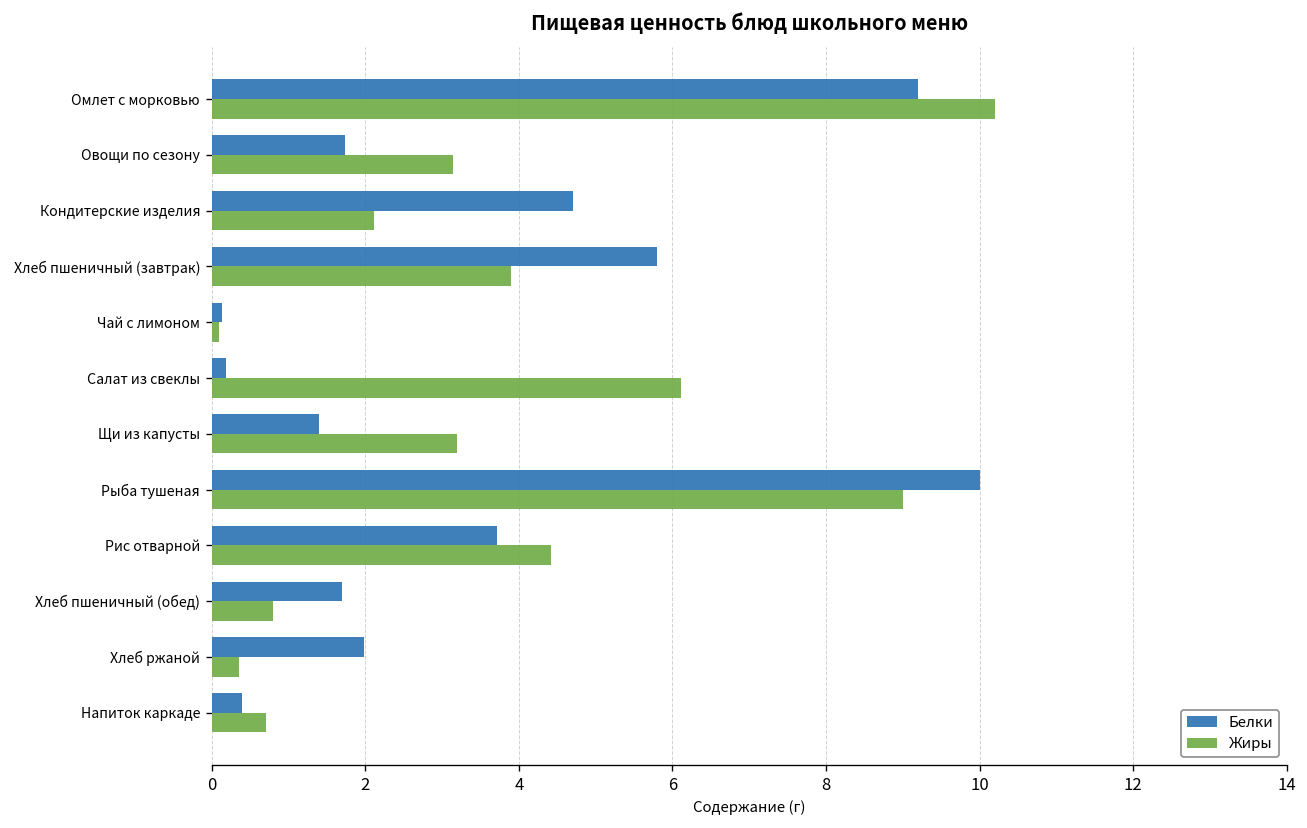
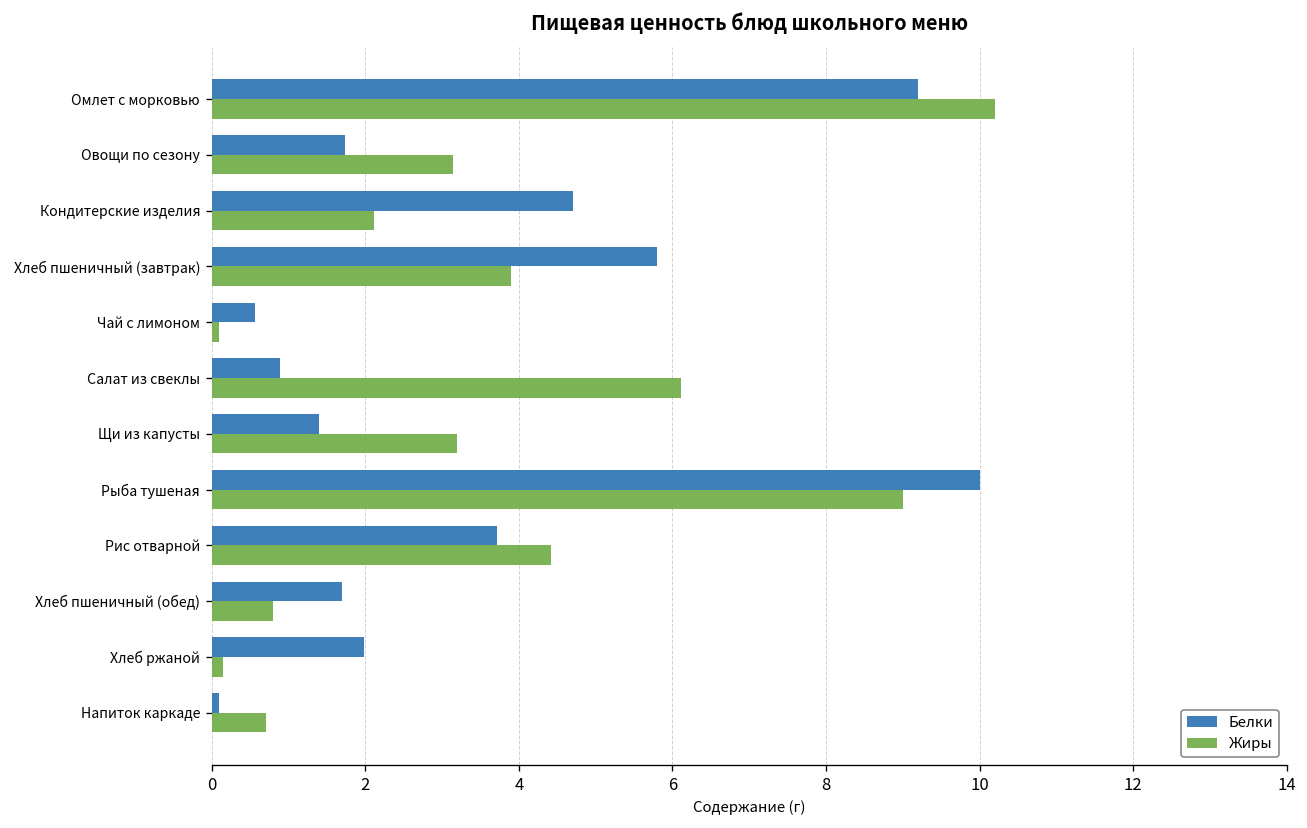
Белки, Чай с лимоном: 0.1 -> 0.6
Белки, Салат из свеклы: 0.2 -> 0.9
Жиры, Хлеб ржаной: 0.4 -> 0.2
Белки, Напиток каркаде: 0.4 -> 0.1
